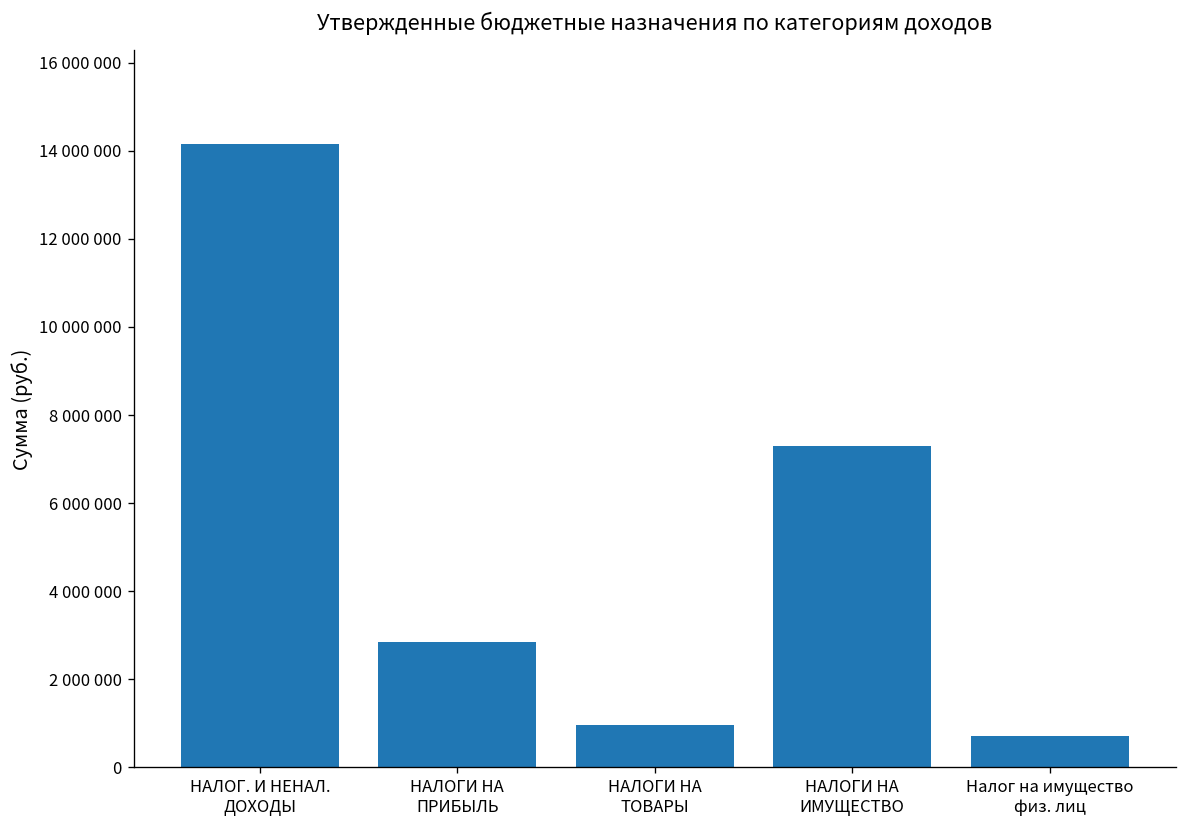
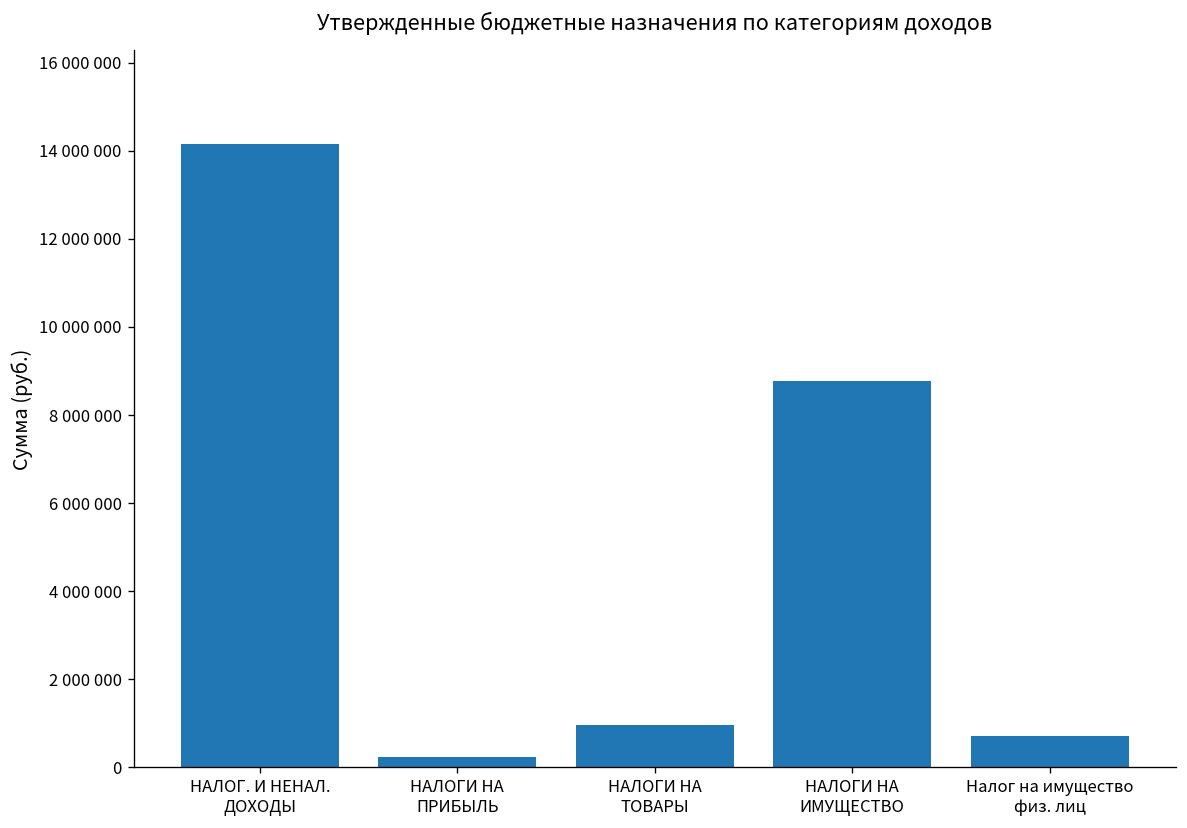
НАЛОГИ НА ПРИБЫЛЬ: 2800000 -> 200000
НАЛОГИ НА ИМУЩЕСТВО: 7300000 -> 8800000
